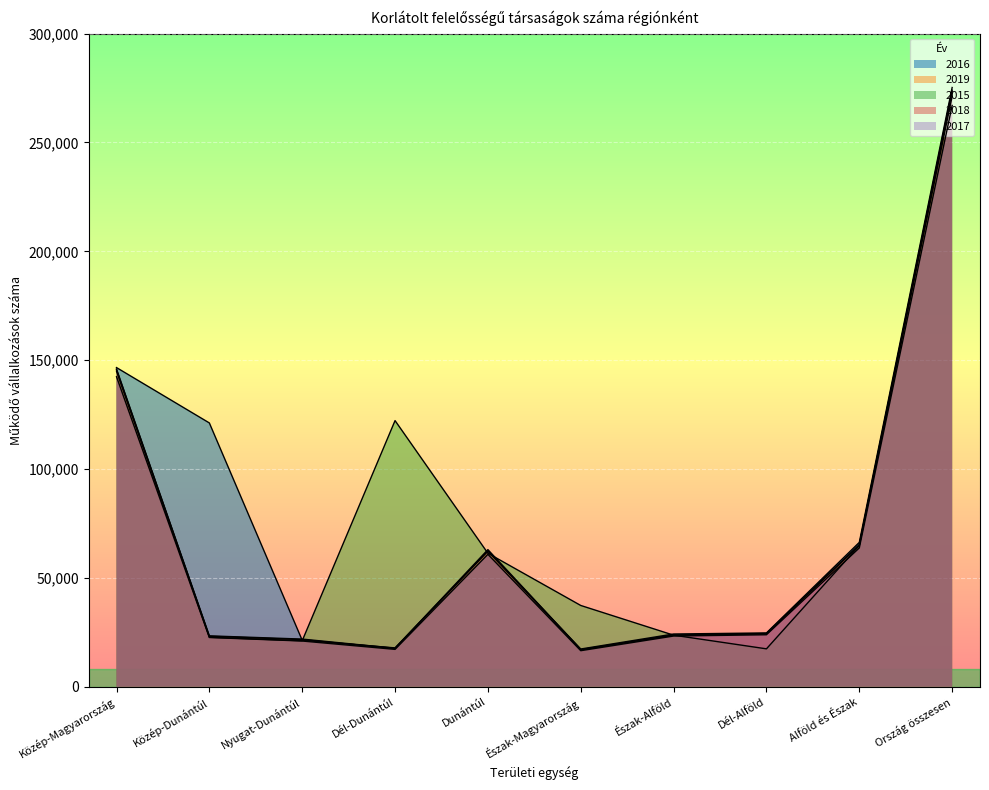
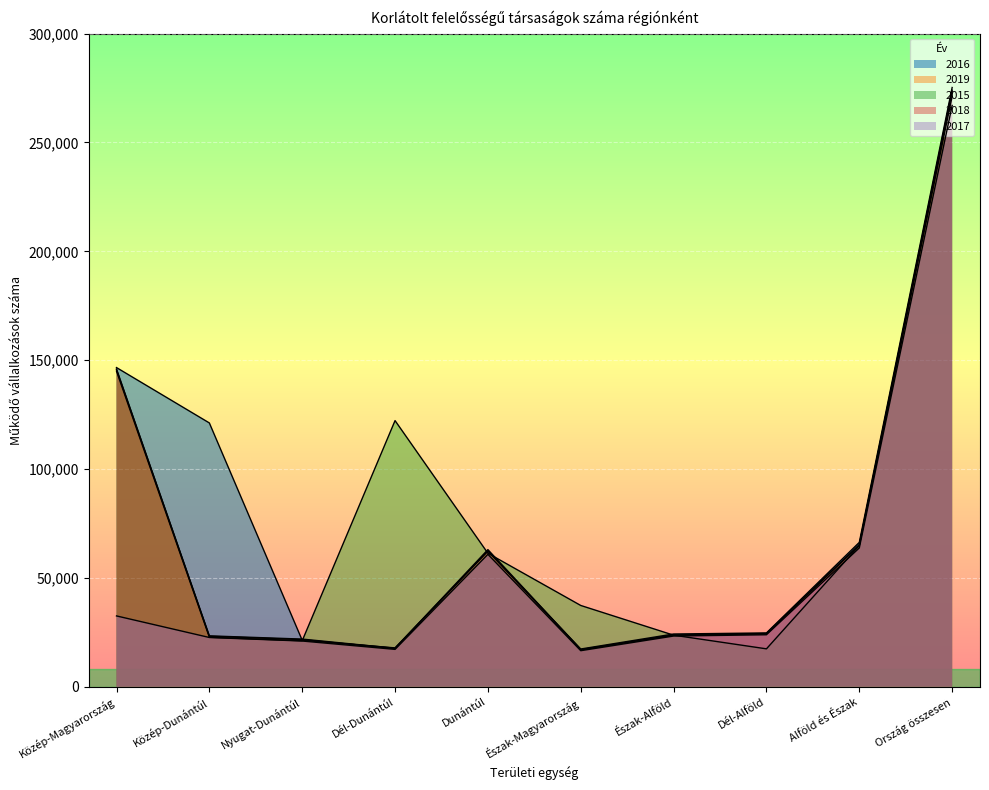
2017, Közép-Magyarország: 142,000 -> 33,000
